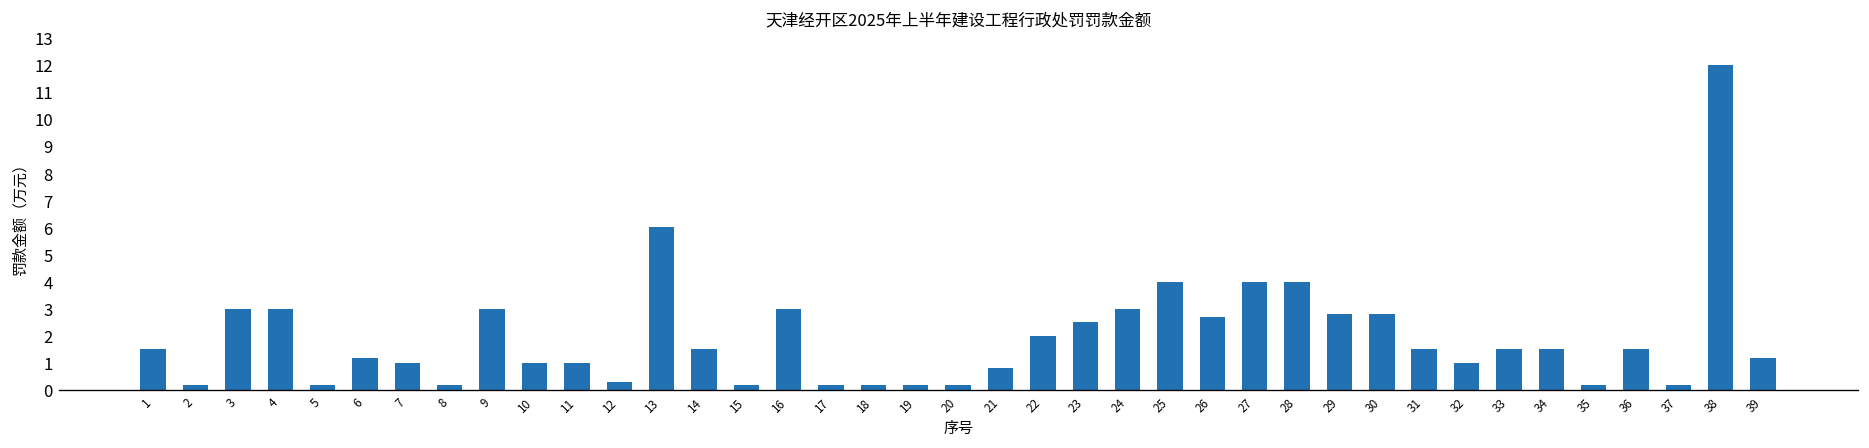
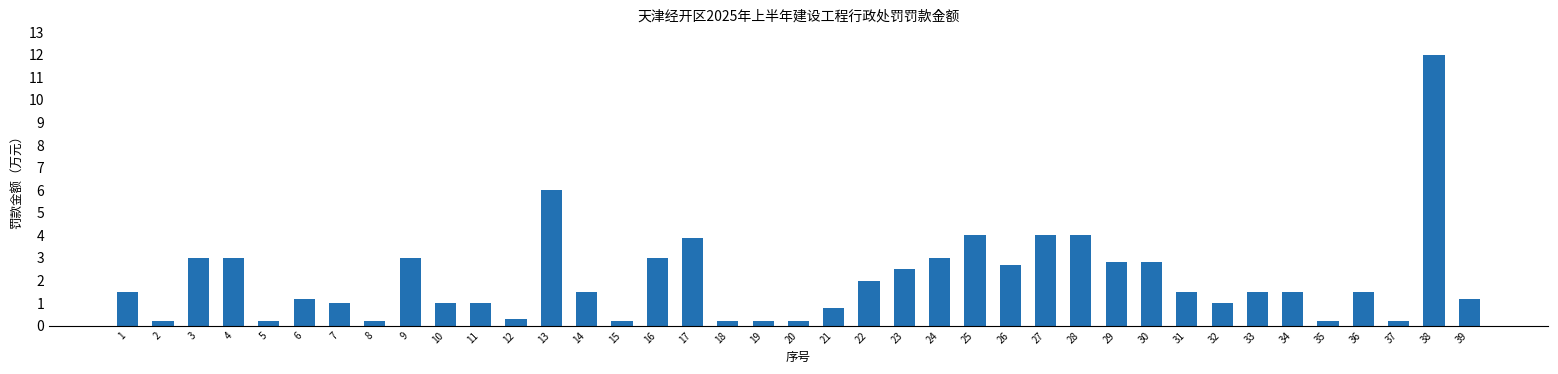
17: 0.2 -> 3.9
